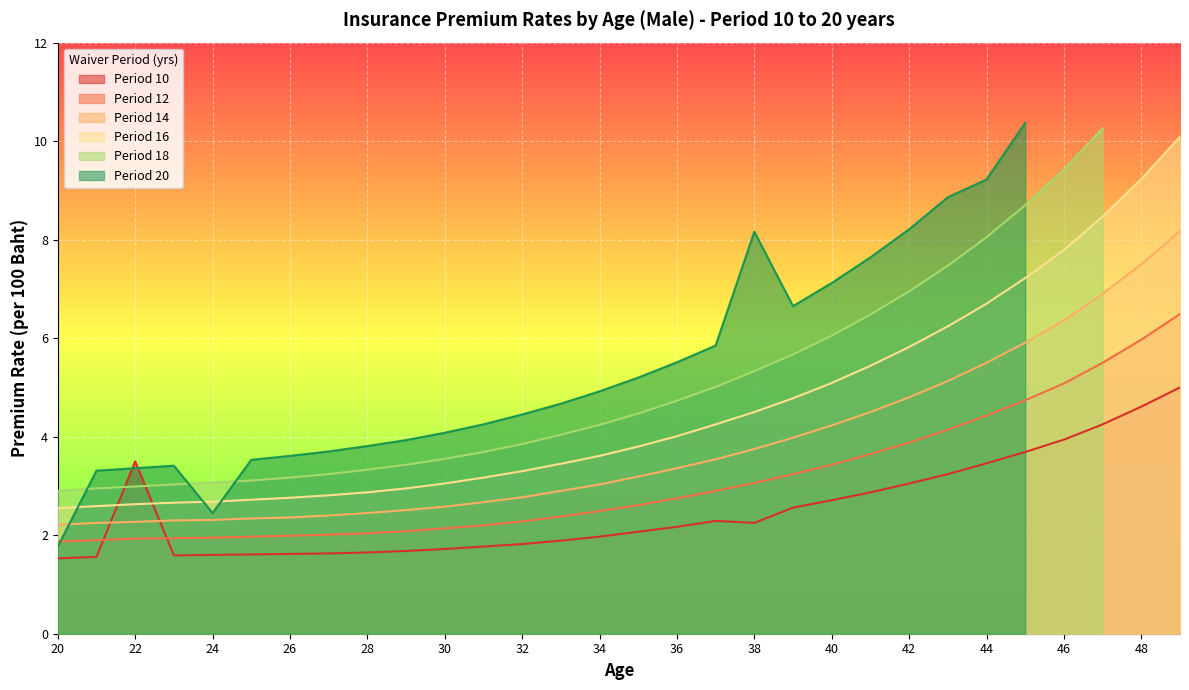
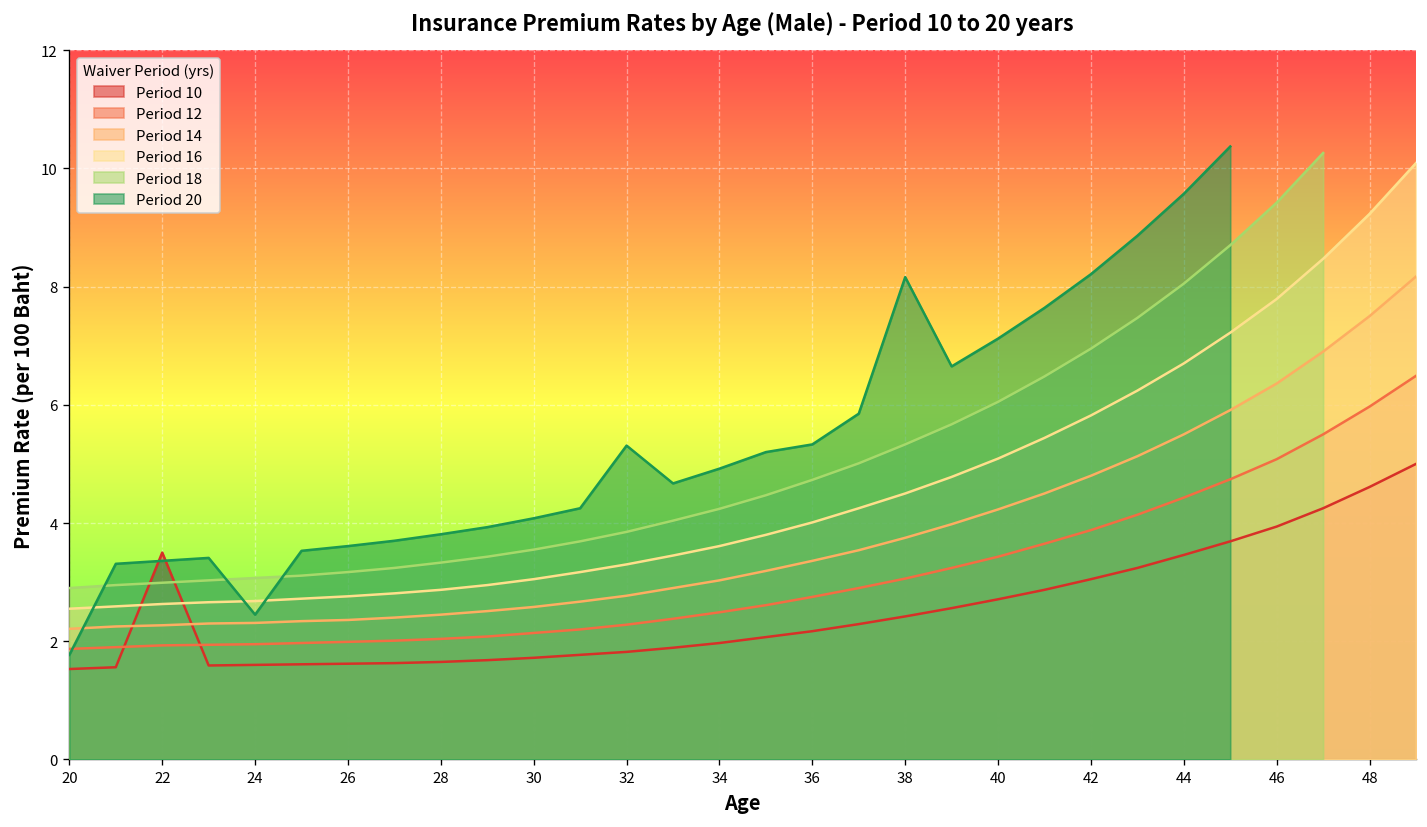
Period 20, 32: 4.5 -> 5.3
Period 20, 36: 5.5 -> 5.3
Period 10, 38: 2.3 -> 2.4
Period 20, 44: 9.2 -> 9.6
